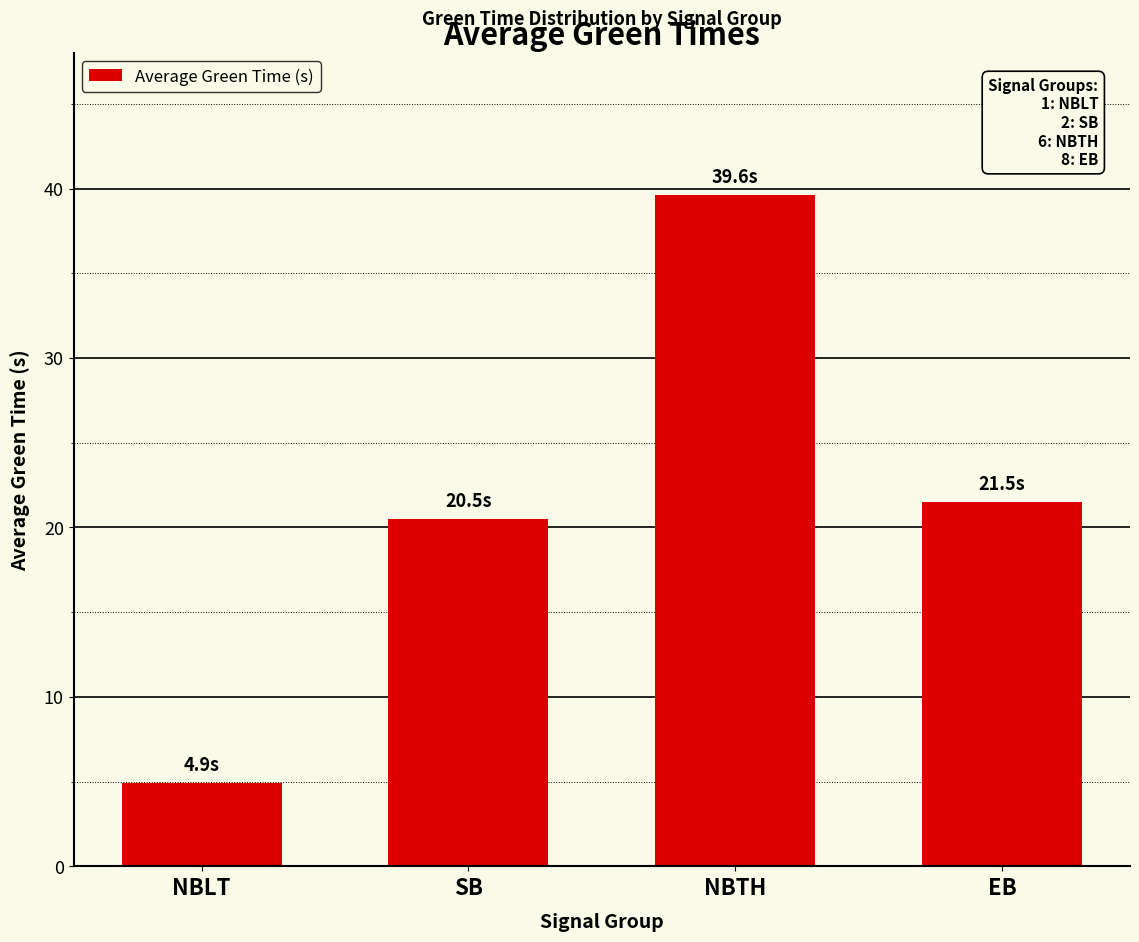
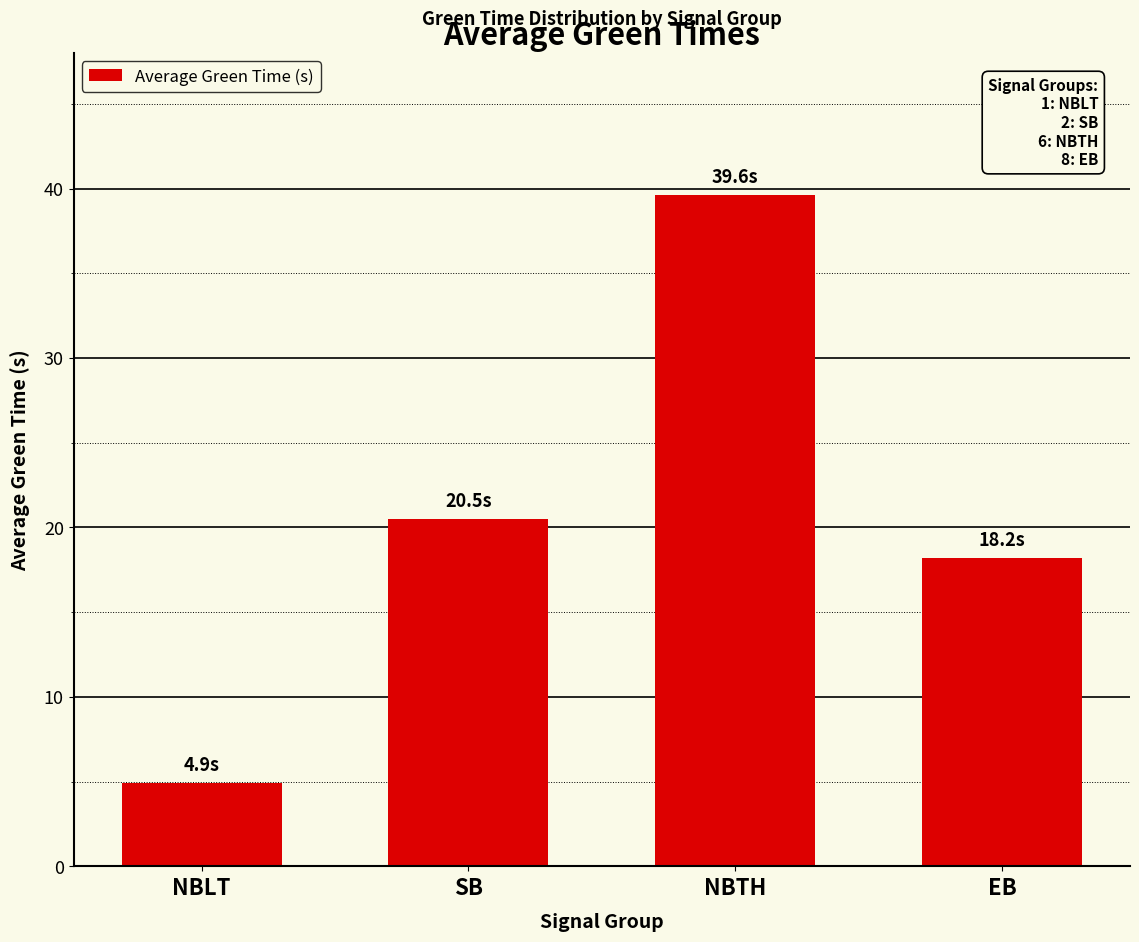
EB: 21.5s -> 18.2s
